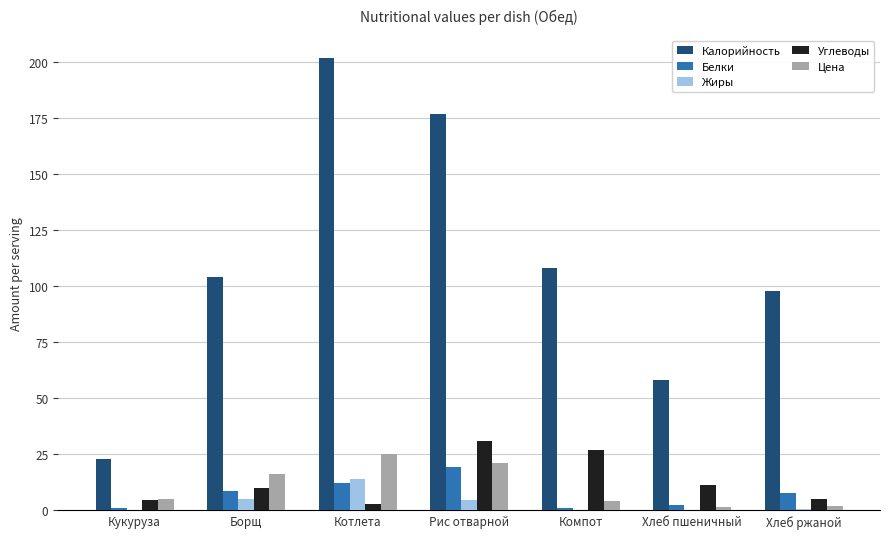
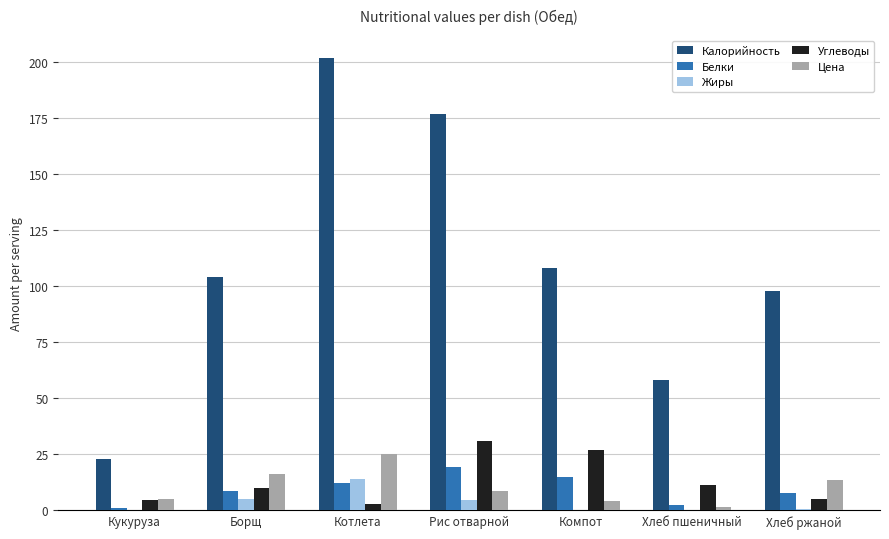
Цена, Рис отварной: 21 -> 9
Белки, Компот: 1 -> 15
Цена, Хлеб ржаной: 2 -> 14
